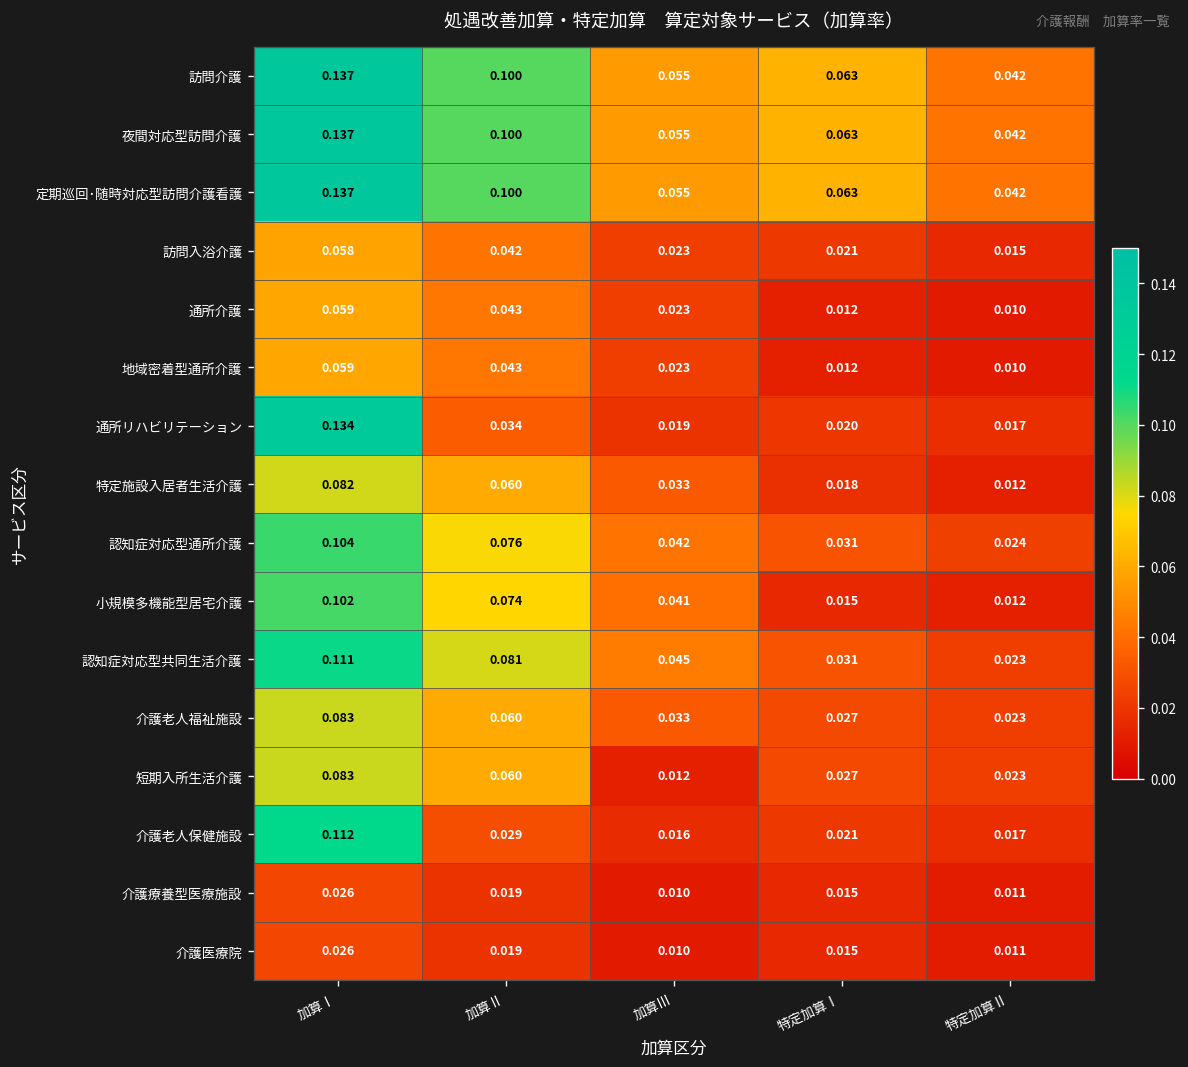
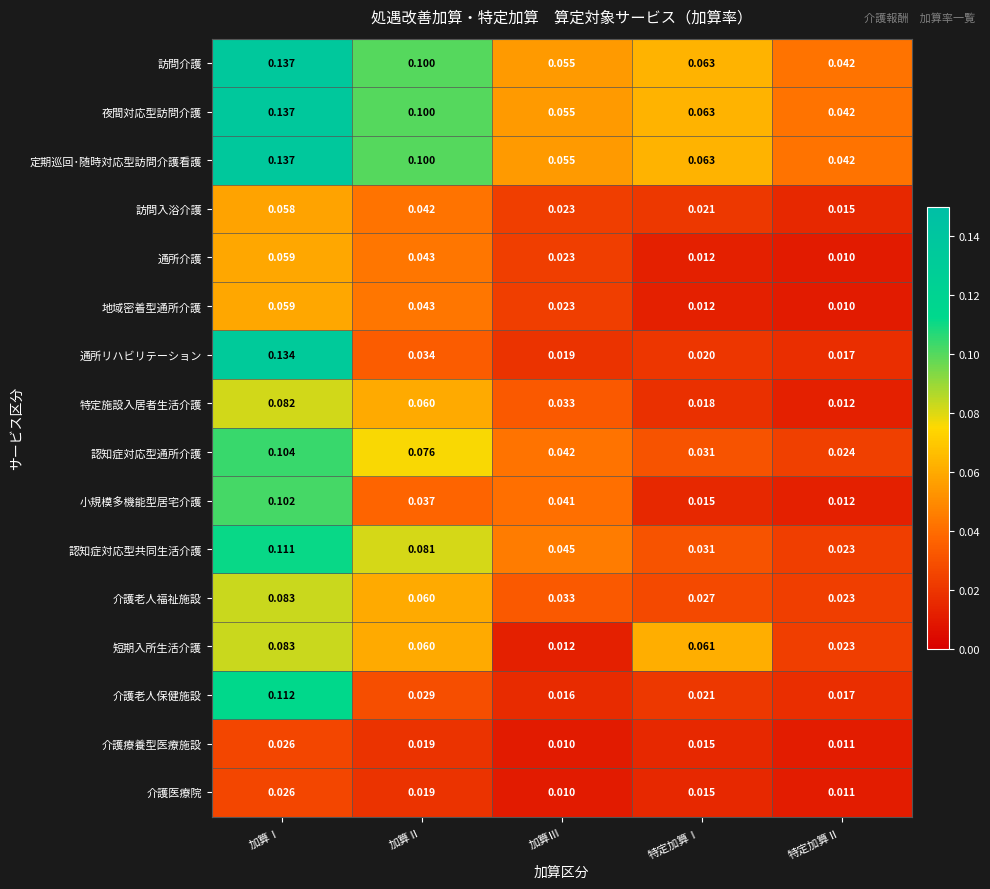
小規模多機能型居宅介護, 加算Ⅱ: 0.074 -> 0.037
短期入所生活介護, 特定加算Ⅰ: 0.027 -> 0.061
